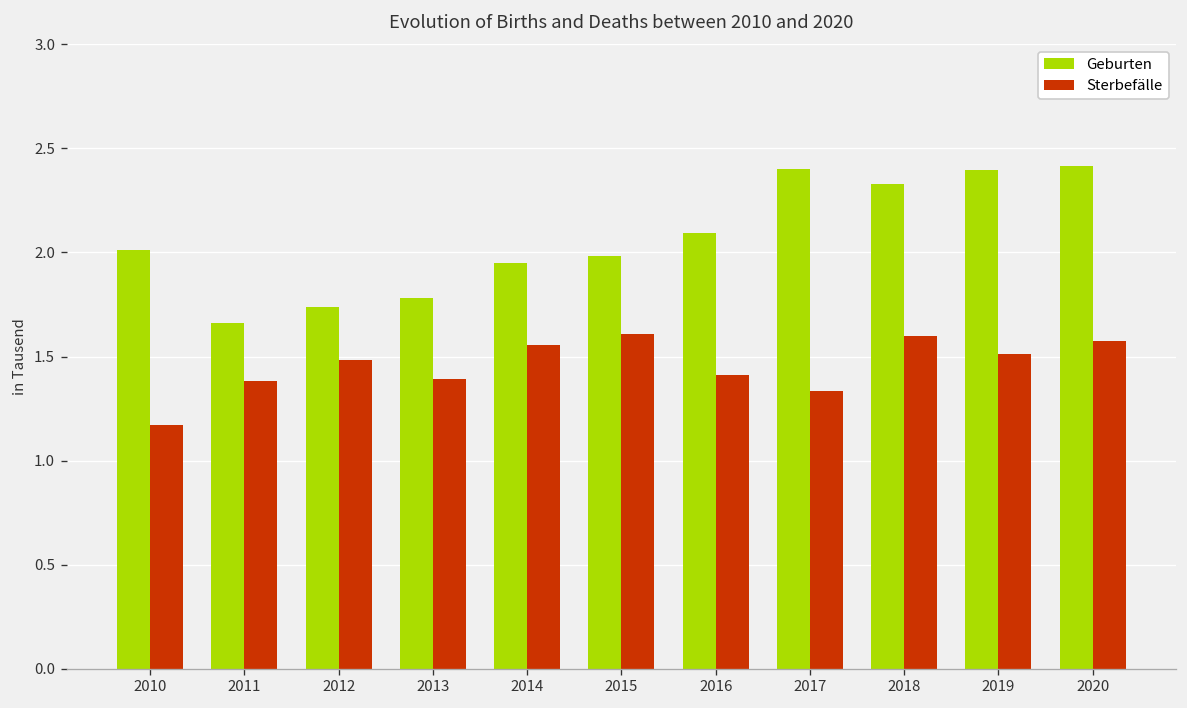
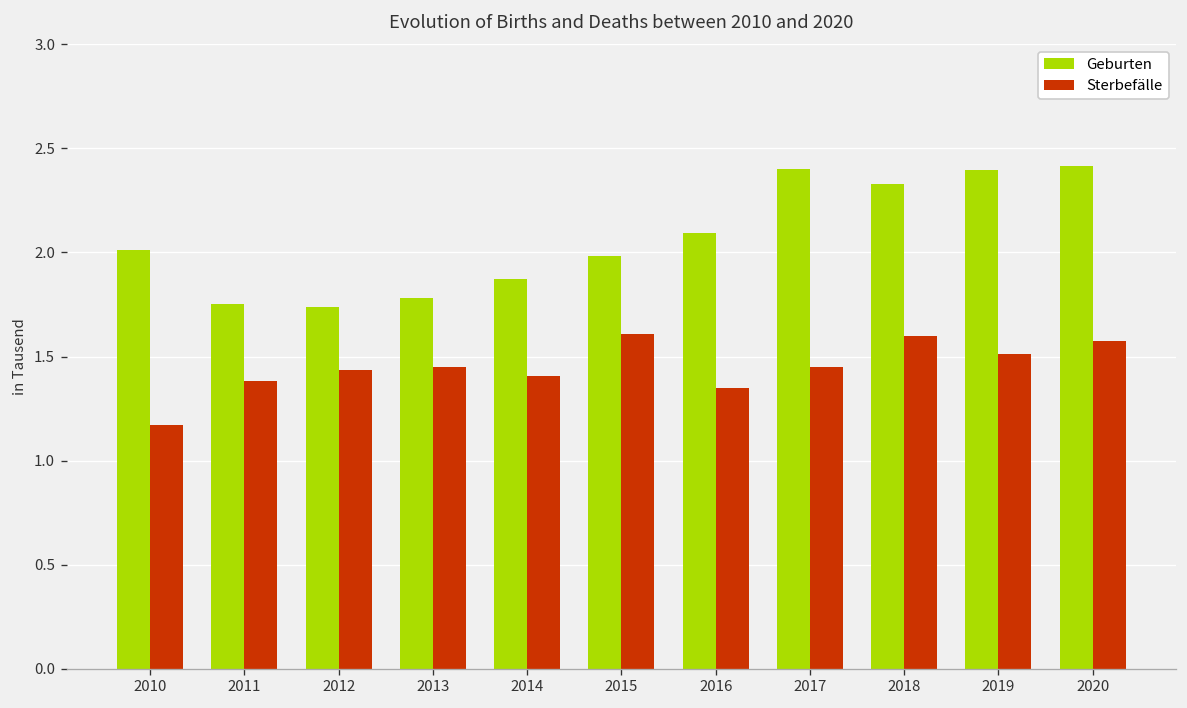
Geburten, 2011: 1.66 -> 1.75
Sterbefälle, 2012: 1.48 -> 1.44
Sterbefälle, 2013: 1.39 -> 1.45
Geburten, 2014: 1.95 -> 1.87
Sterbefälle, 2014: 1.55 -> 1.40
Sterbefälle, 2016: 1.41 -> 1.35
Sterbefälle, 2017: 1.33 -> 1.45
